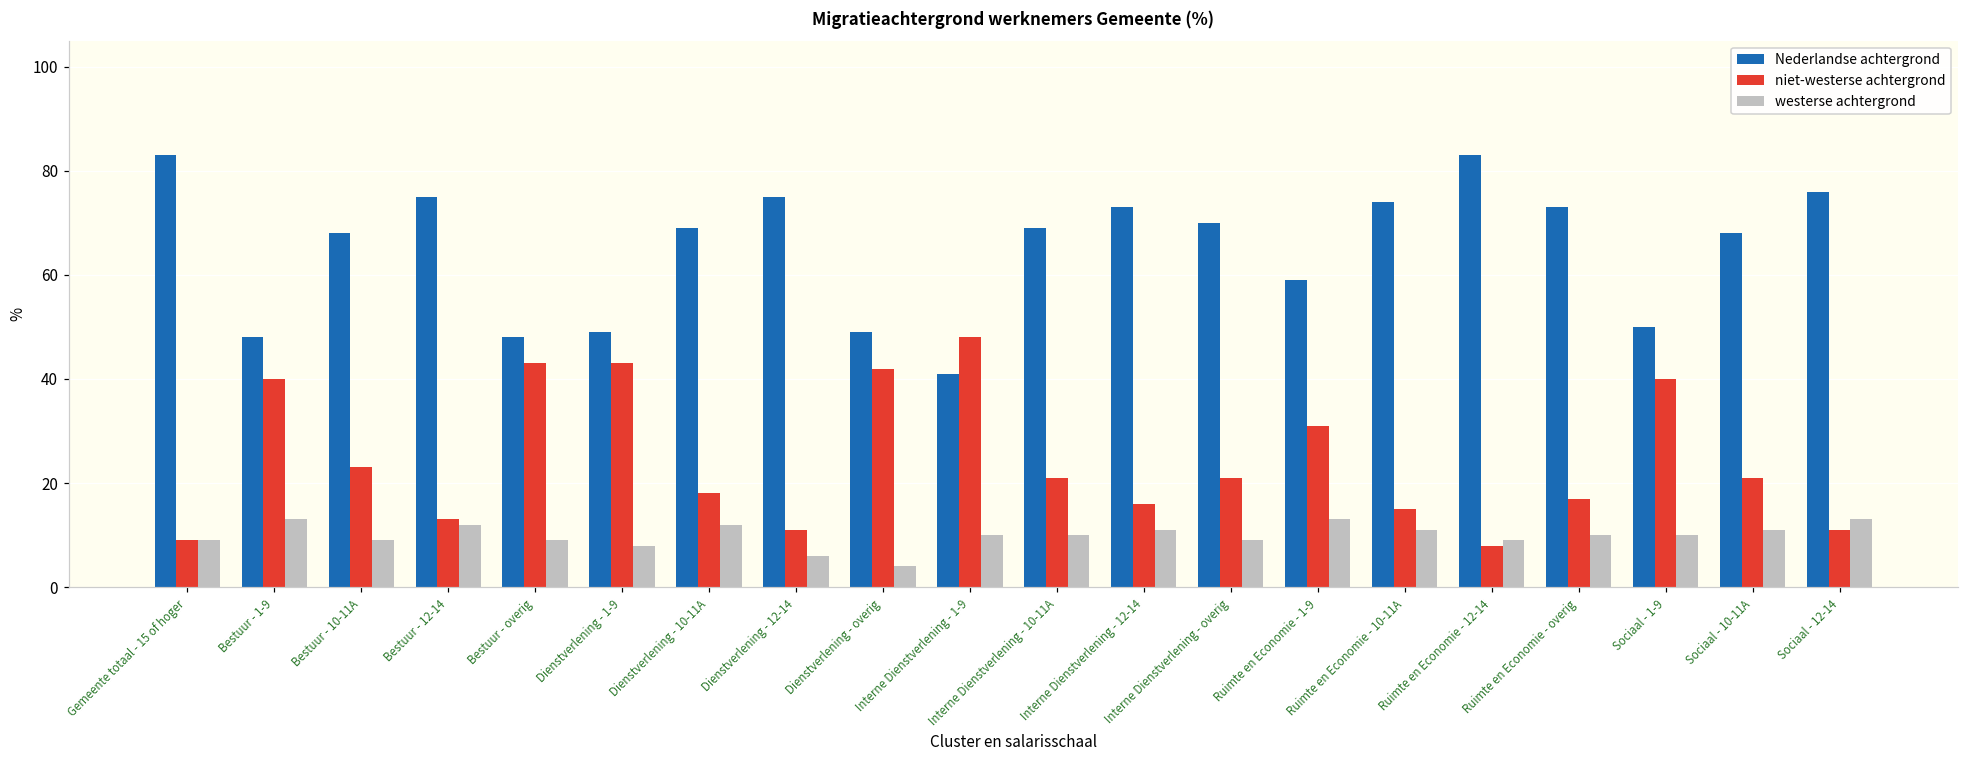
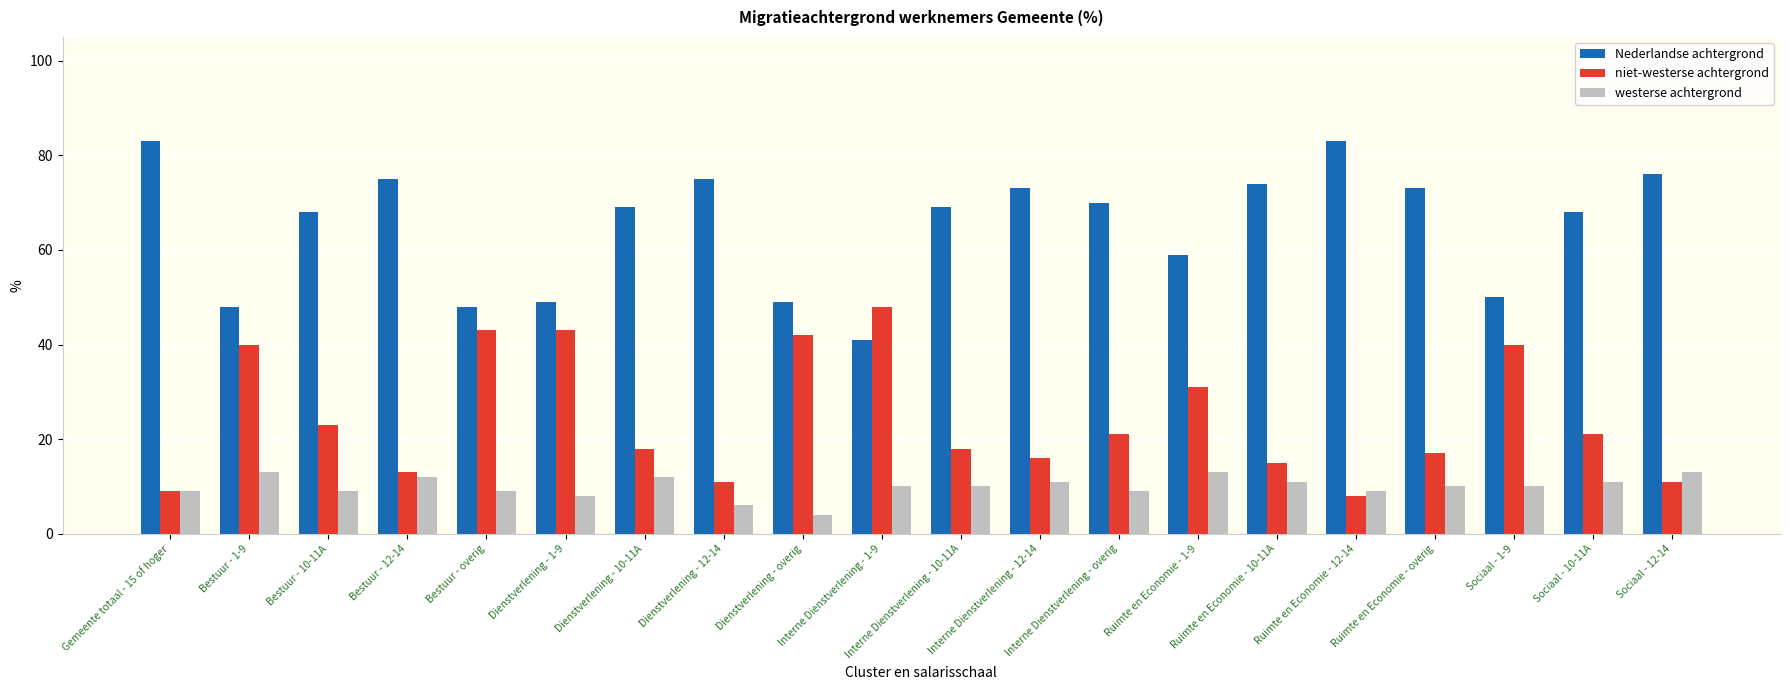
niet-westerse achtergrond, Interne Dienstverlening - 10-11A: 21 -> 18
